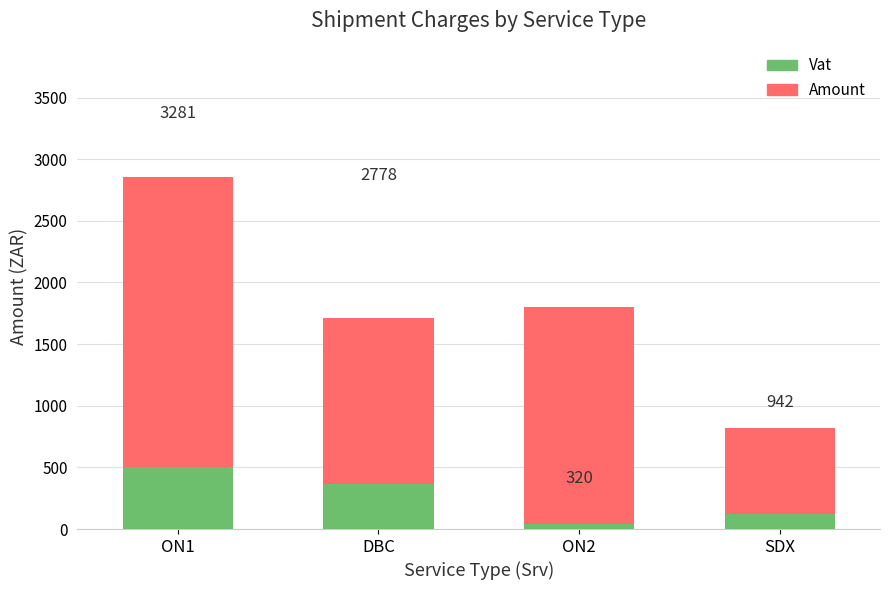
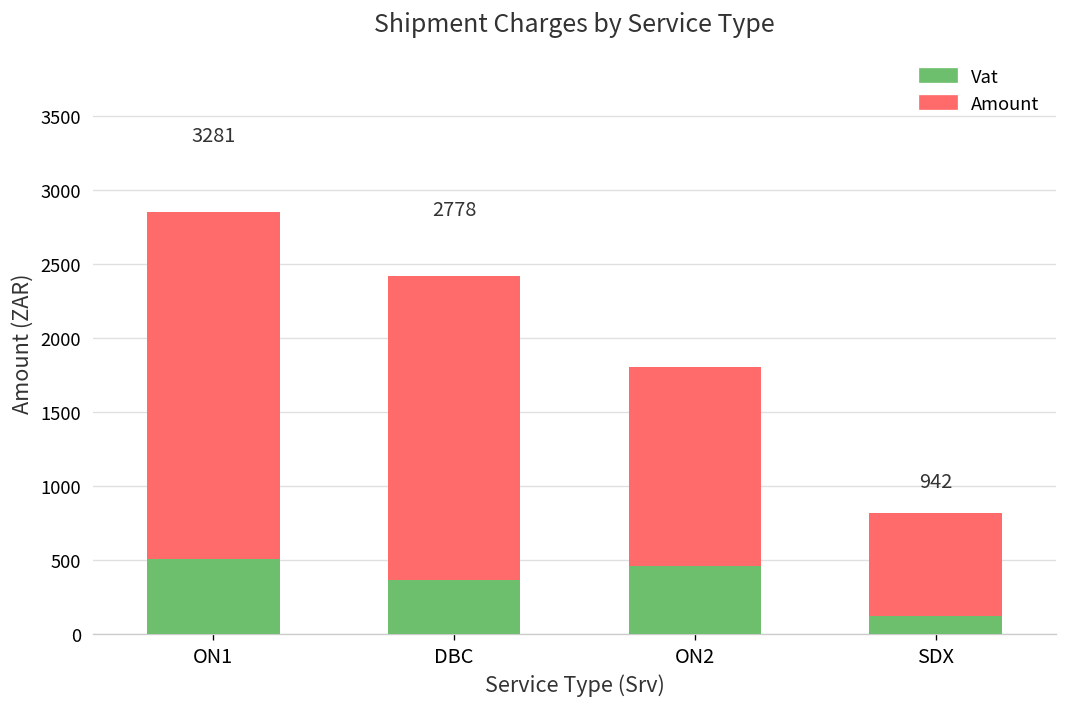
Amount, DBC: 1710 -> 2420
Vat, ON2: 40 -> 460
